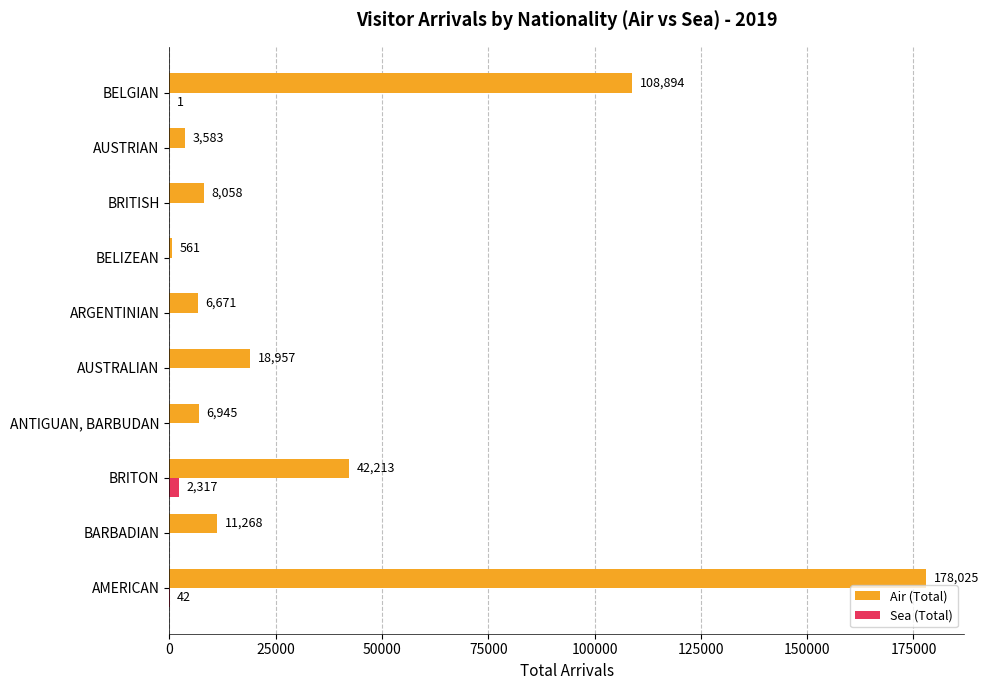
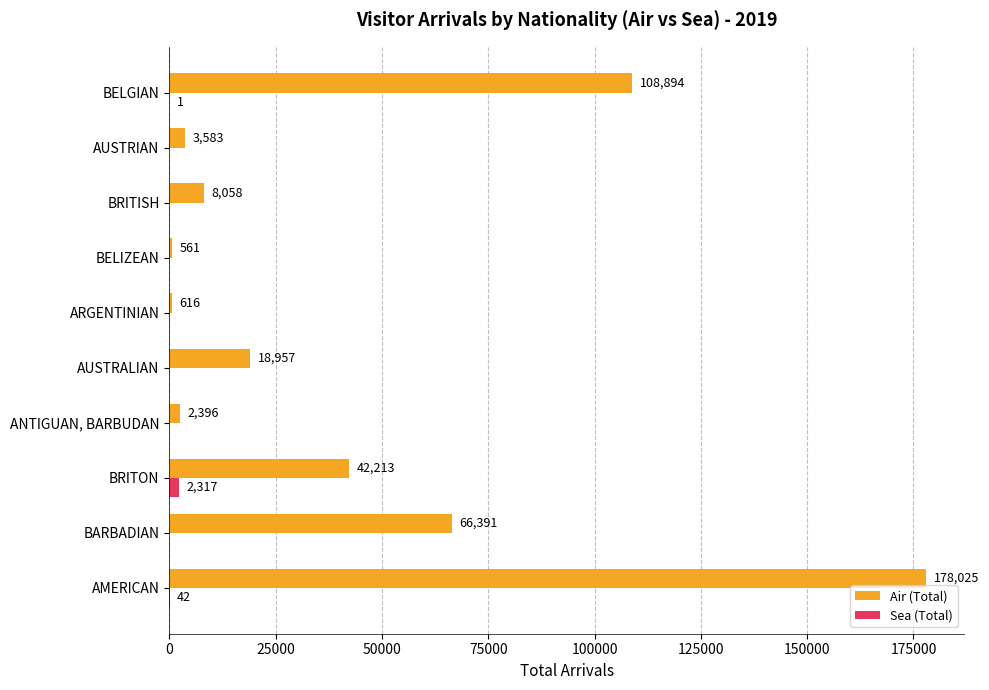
Air (Total), ARGENTINIAN: 6,671 -> 616
Air (Total), ANTIGUAN, BARBUDAN: 6,945 -> 2,396
Air (Total), BARBADIAN: 11,268 -> 66,391
